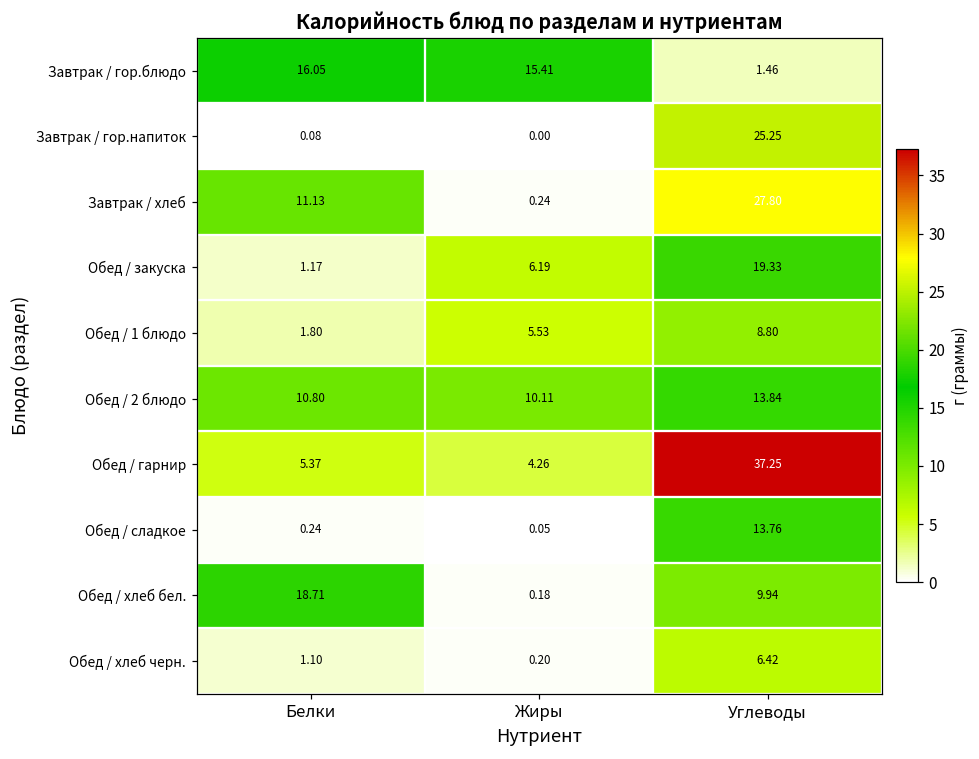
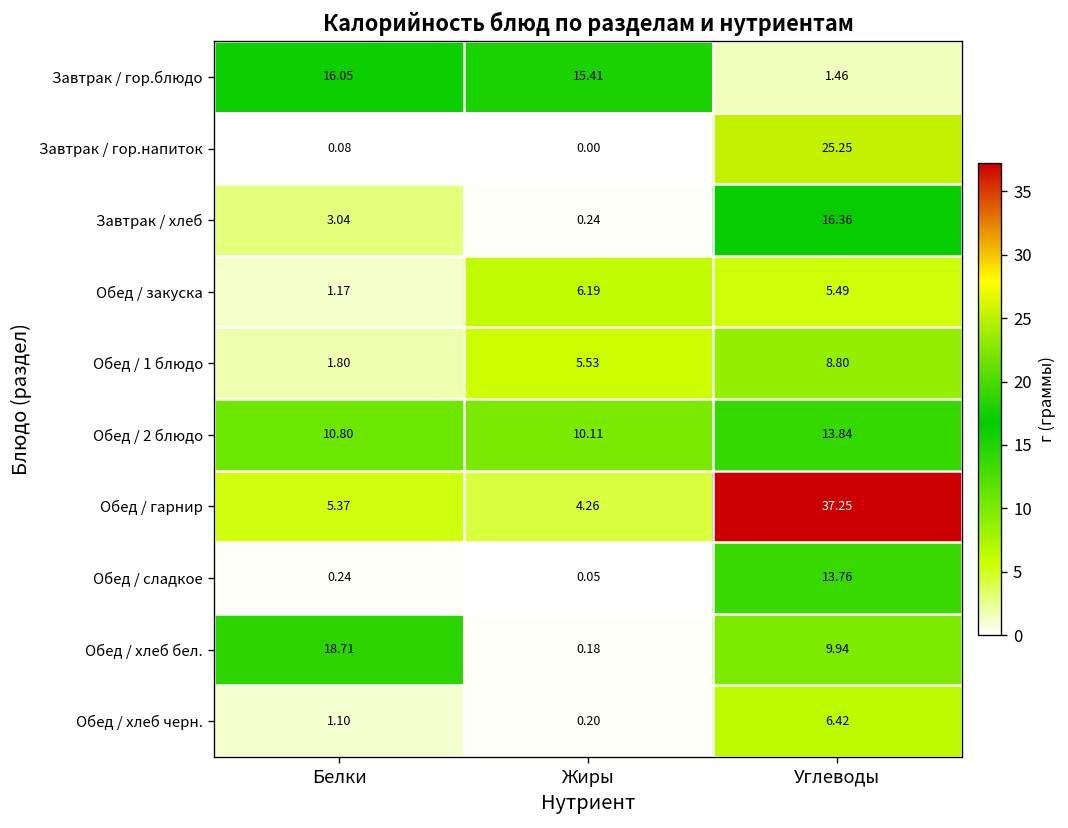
Завтрак / хлеб, Белки: 11.13 -> 3.04
Завтрак / хлеб, Углеводы: 27.80 -> 16.36
Обед / закуска, Углеводы: 19.33 -> 5.49
